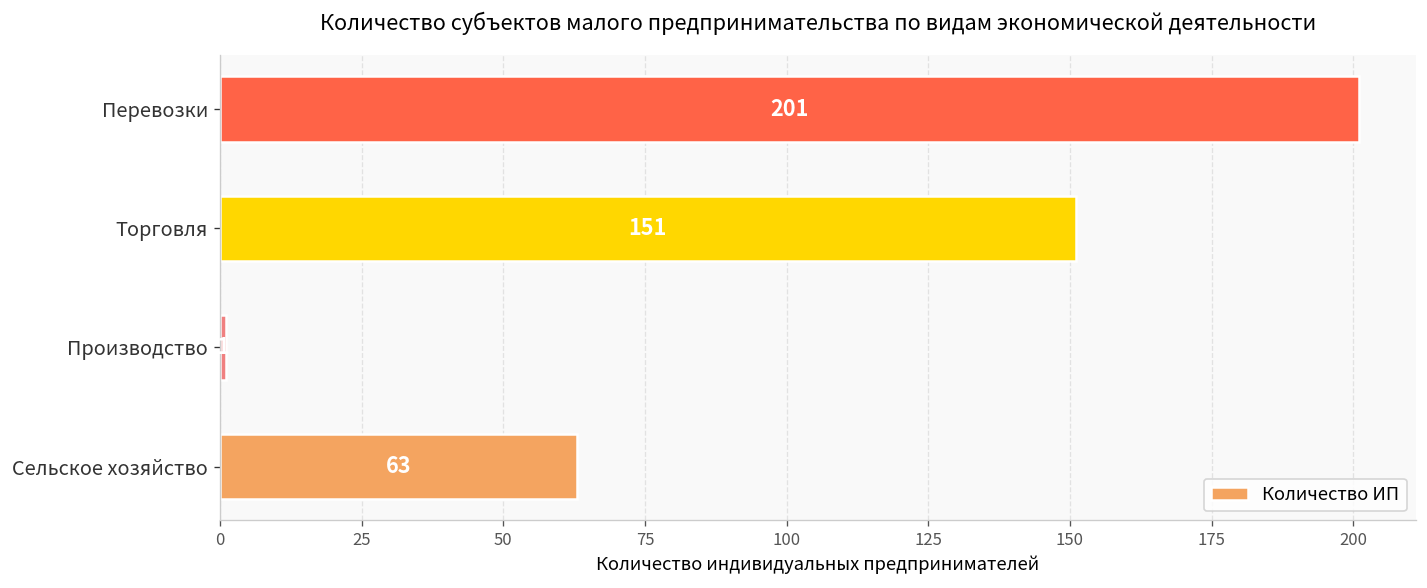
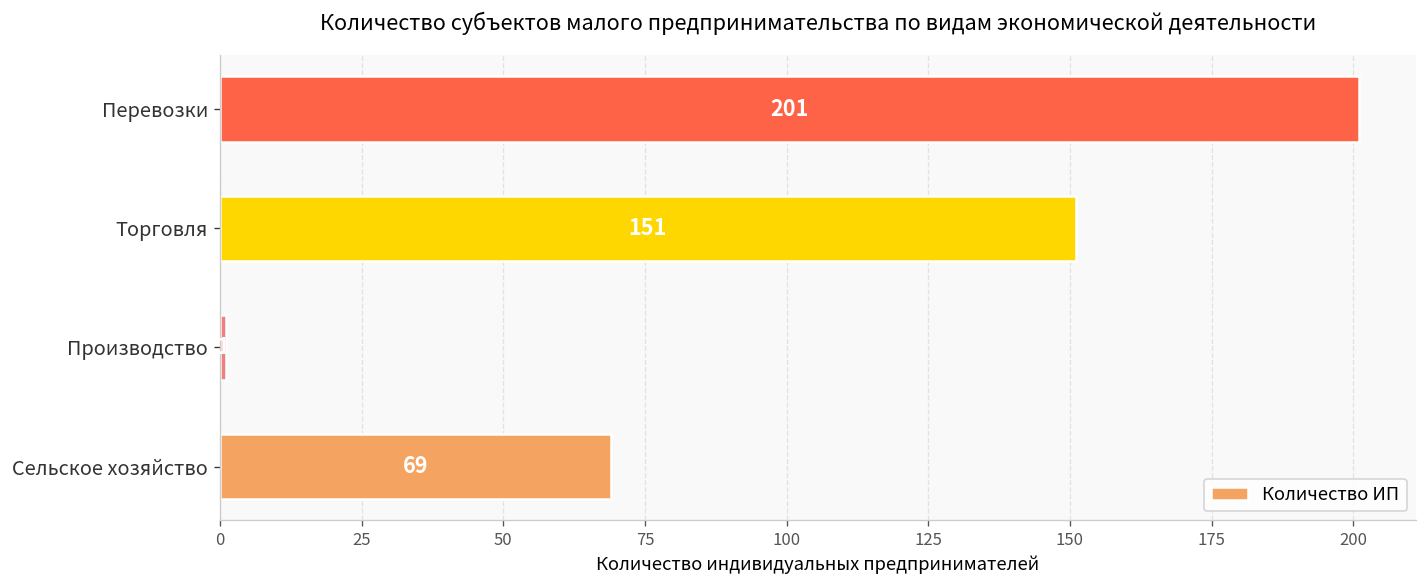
Сельское хозяйство: 63 -> 69
